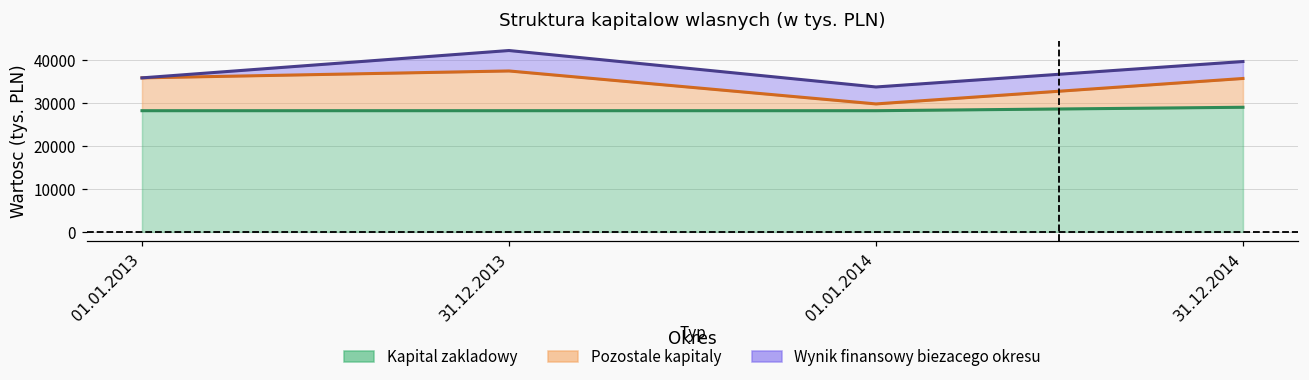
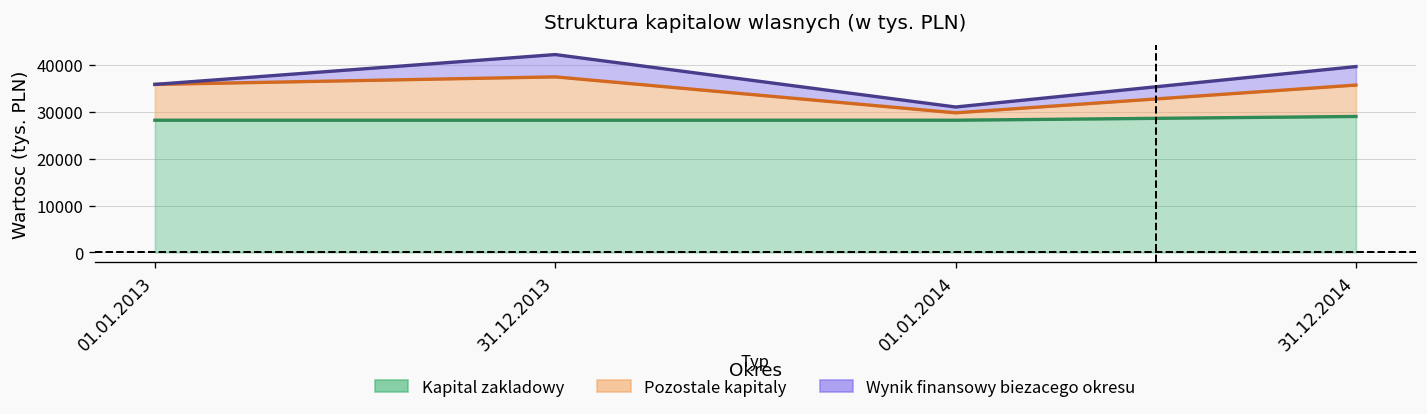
Wynik finansowy biezacego okresu, 01.01.2014: 4000 -> 1000
